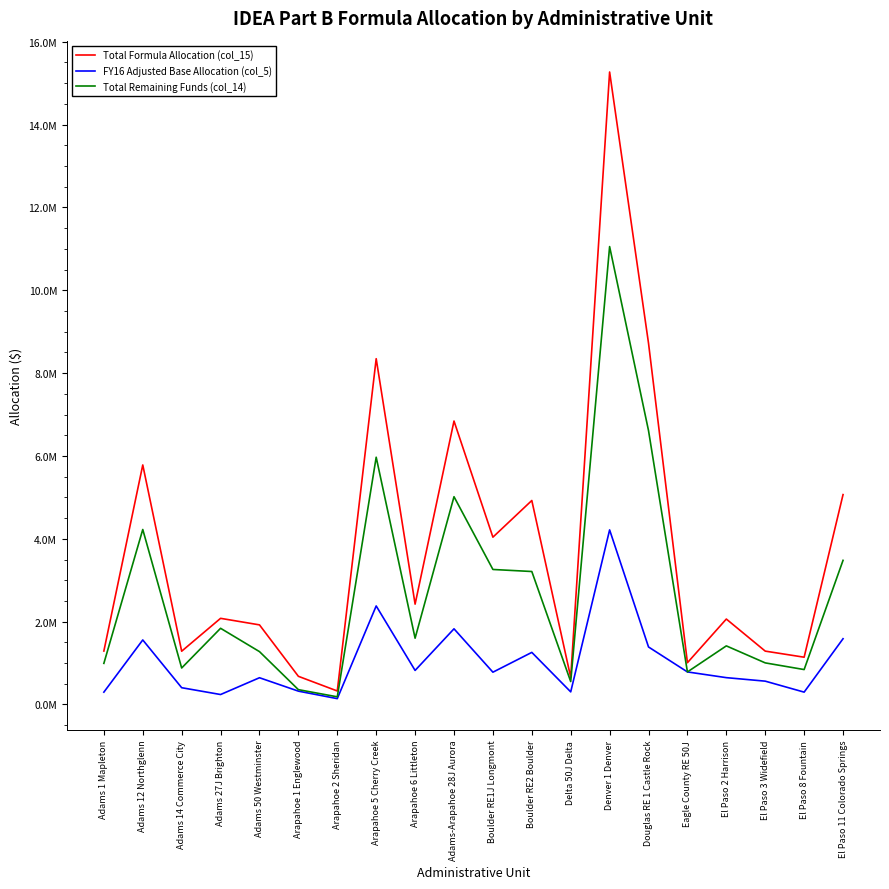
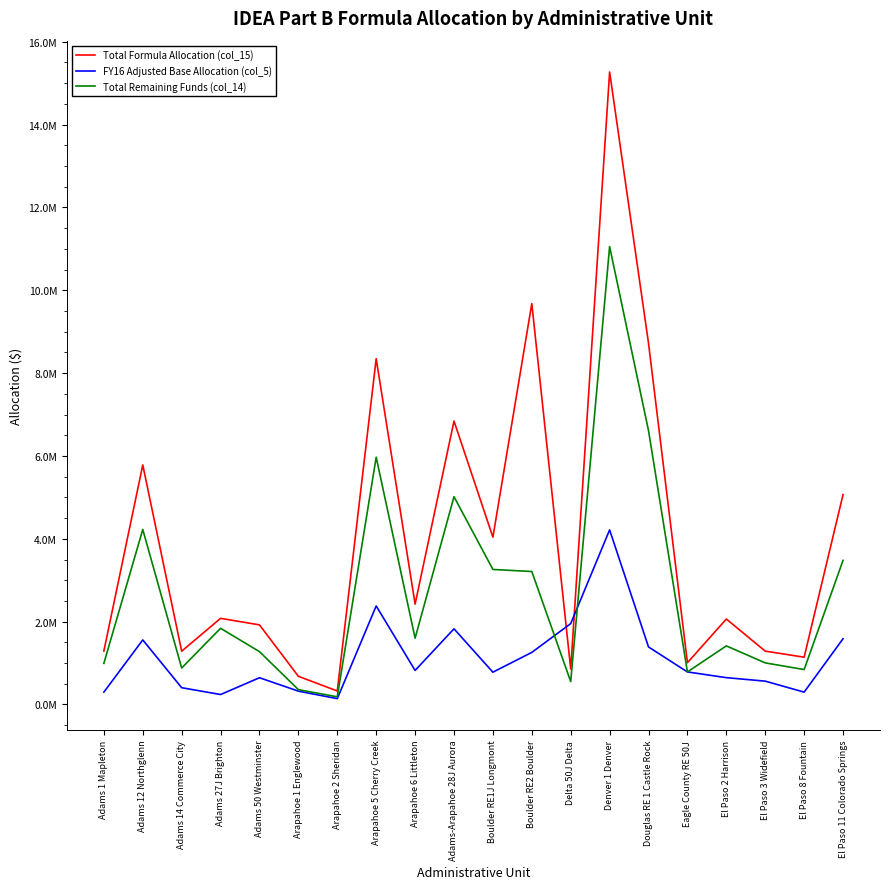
Total Formula Allocation (col_15), Boulder RE2 Boulder: 4900000 -> 9700000
Total Formula Allocation (col_15), Delta 50J Delta: 700000 -> 900000
FY16 Adjusted Base Allocation (col_5), Delta 50J Delta: 300000 -> 2000000
